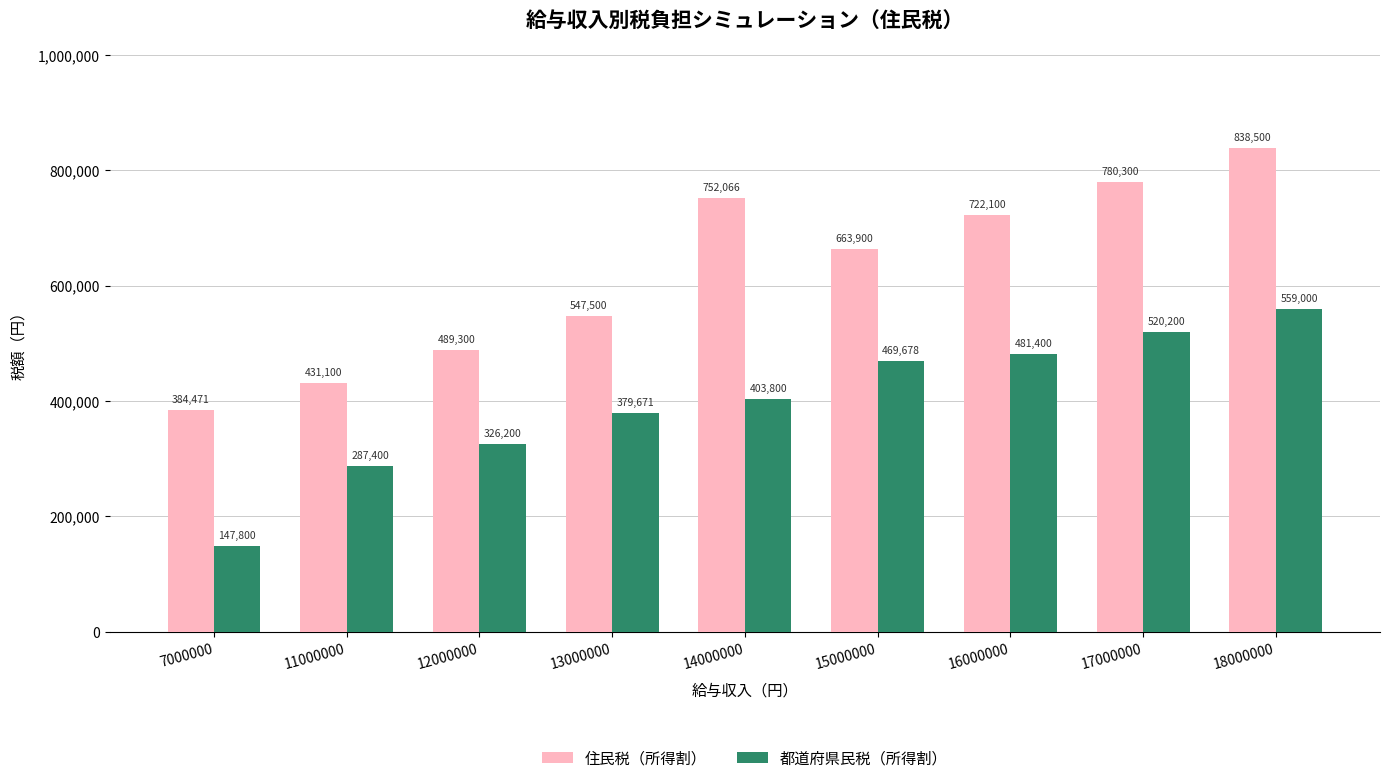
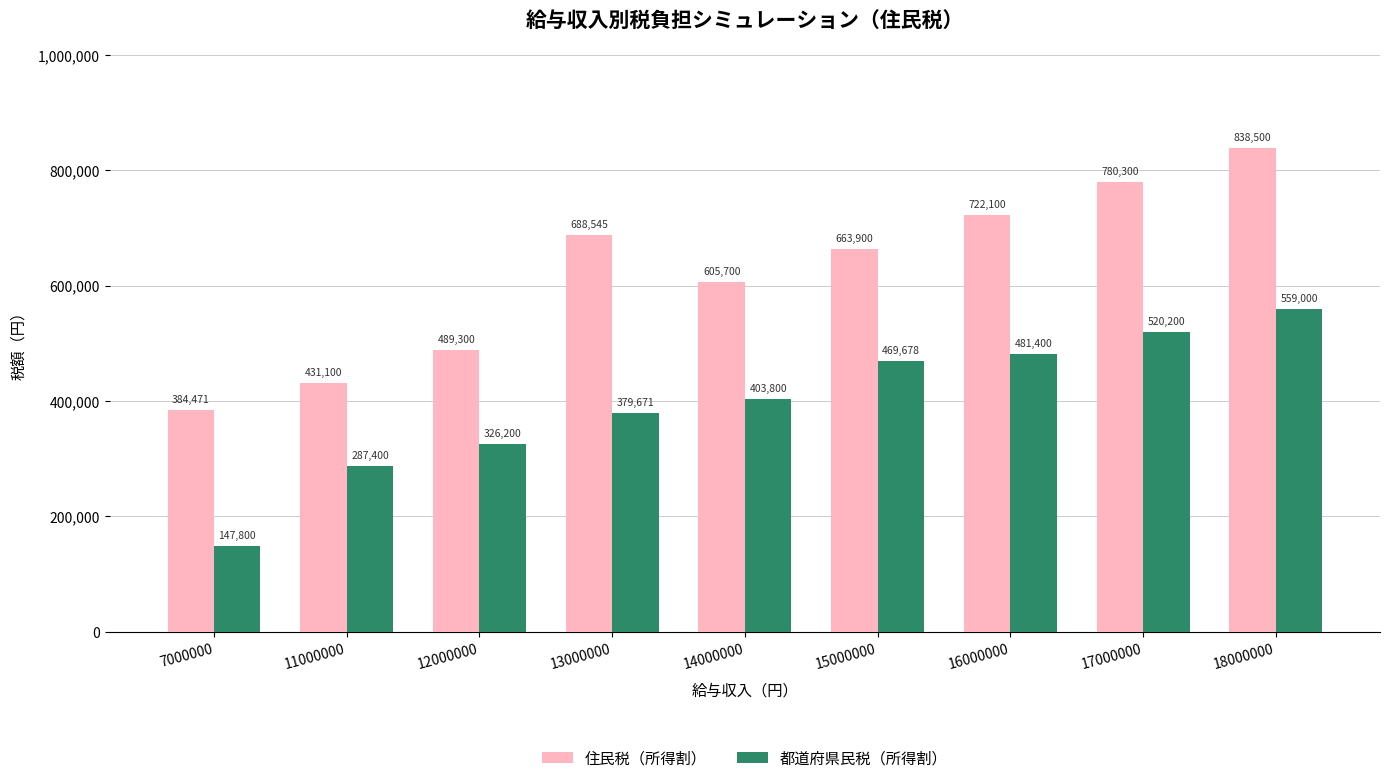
住民税（所得割）, 13000000: 547,500 -> 688,545
住民税（所得割）, 14000000: 752,066 -> 605,700
